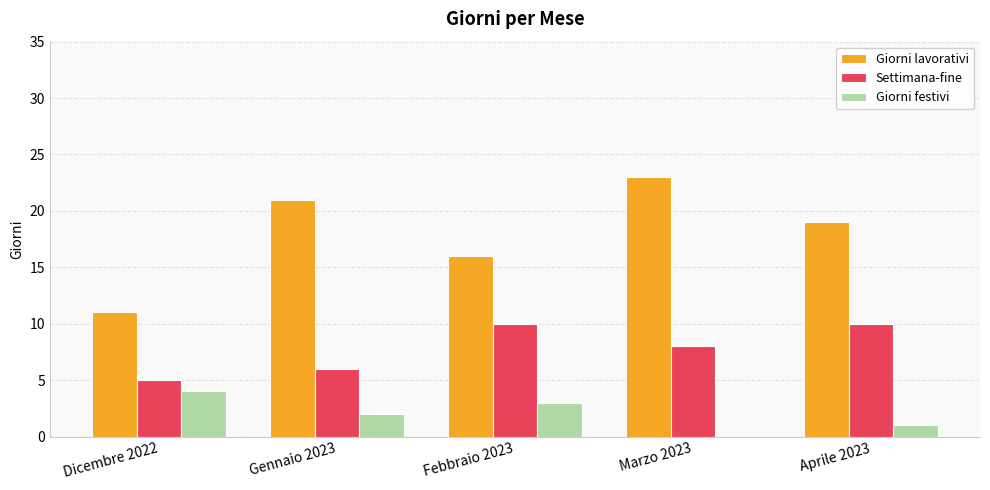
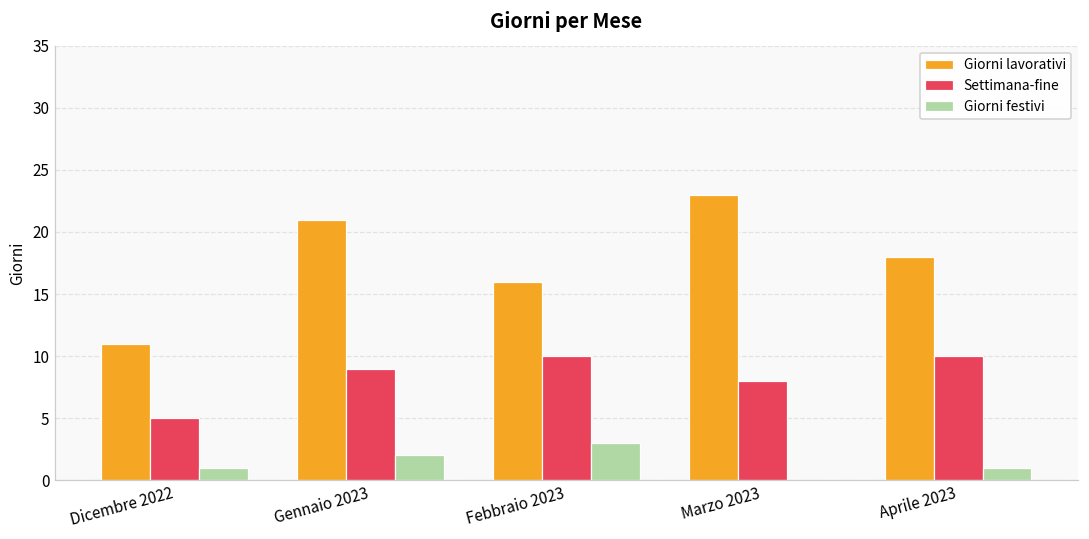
Giorni festivi, Dicembre 2022: 4 -> 1
Settimana-fine, Gennaio 2023: 6 -> 9
Giorni lavorativi, Aprile 2023: 19 -> 18
